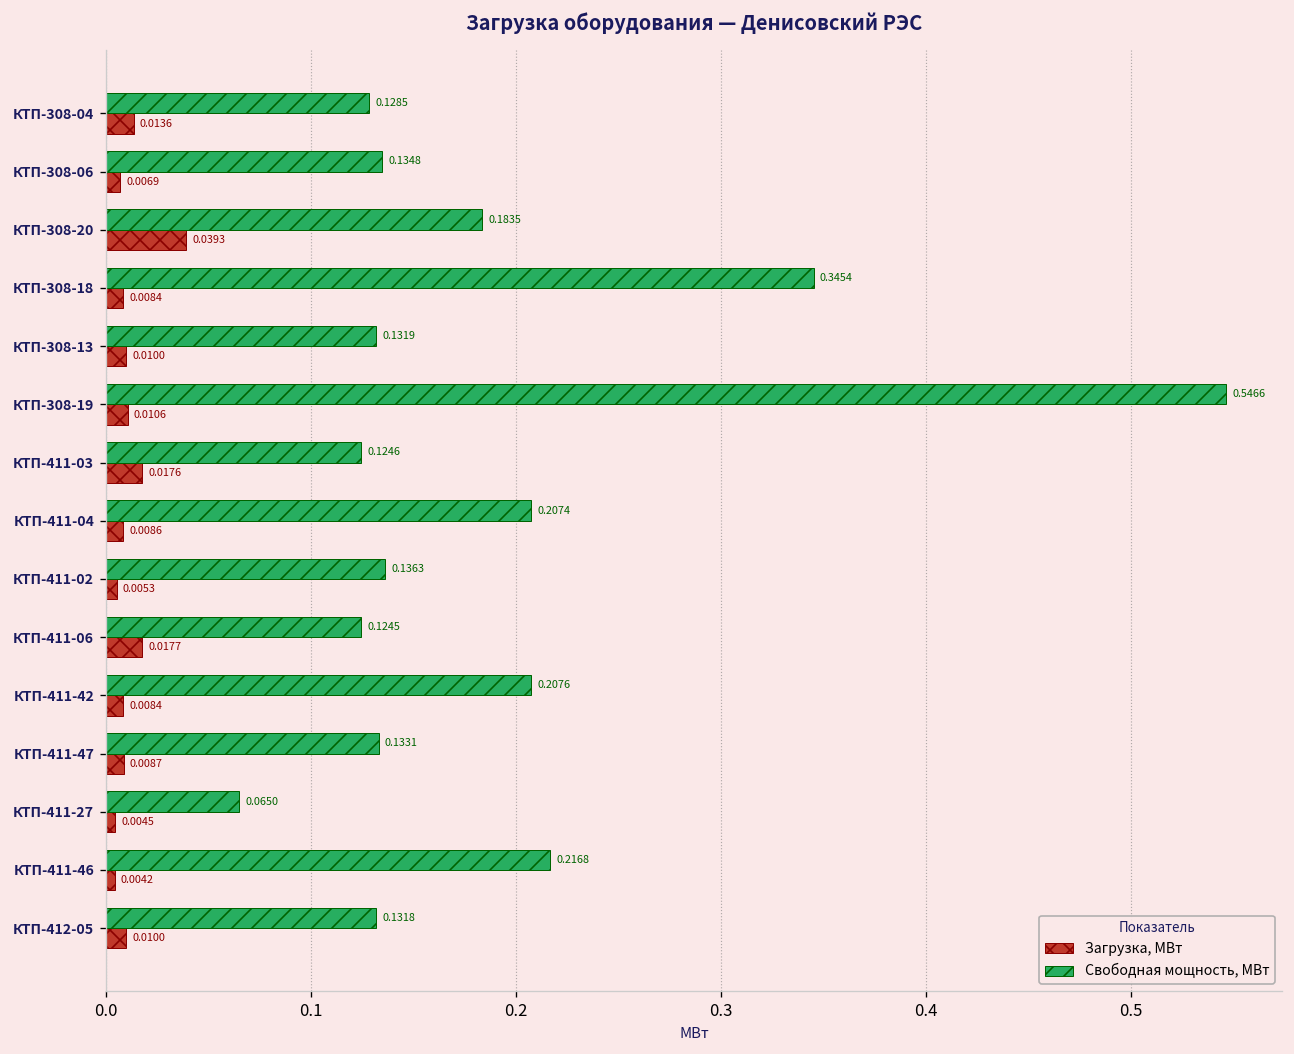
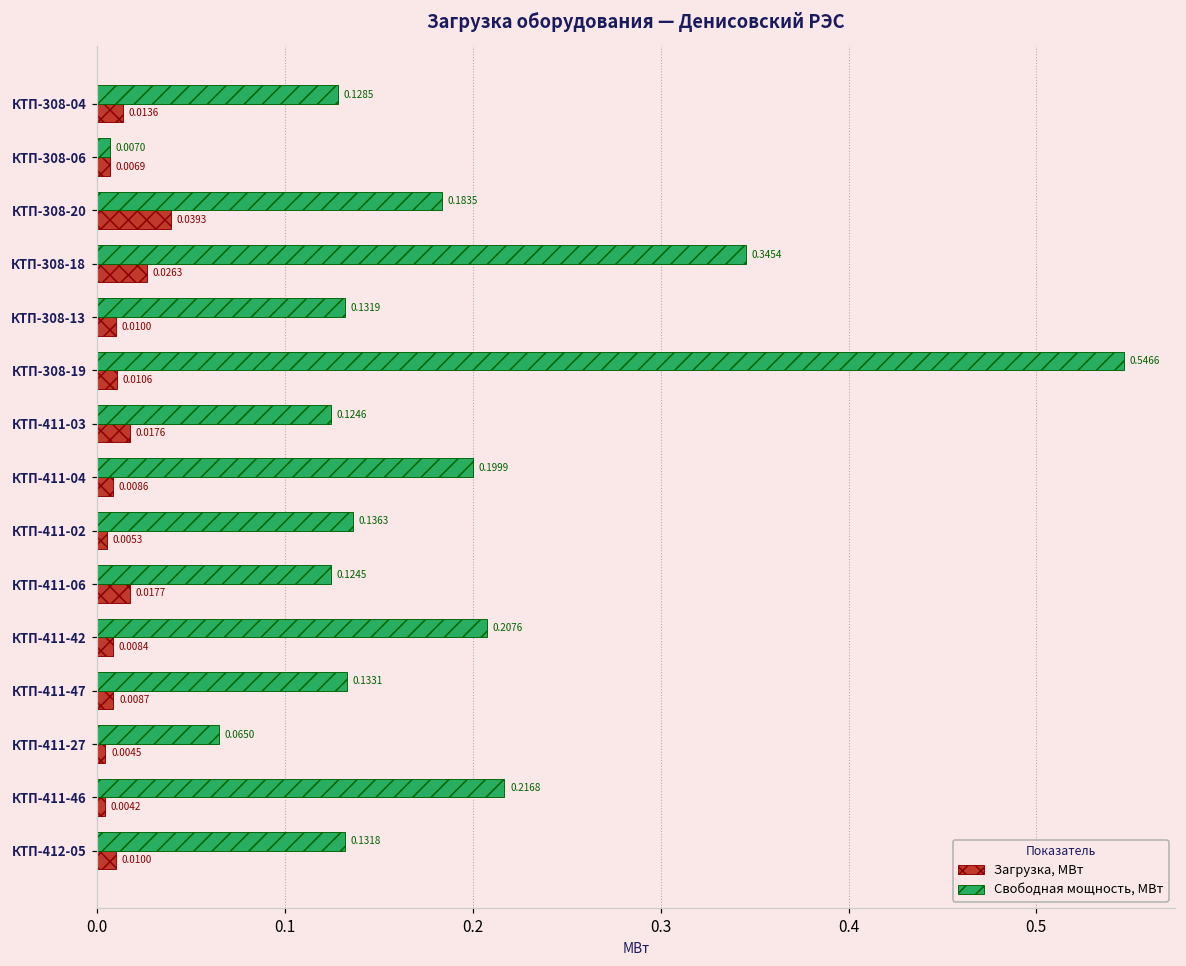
Свободная мощность, МВт, КТП-308-06: 0.1348 -> 0.0070
Загрузка, МВт, КТП-308-18: 0.0084 -> 0.0263
Свободная мощность, МВт, КТП-411-04: 0.2074 -> 0.1999
